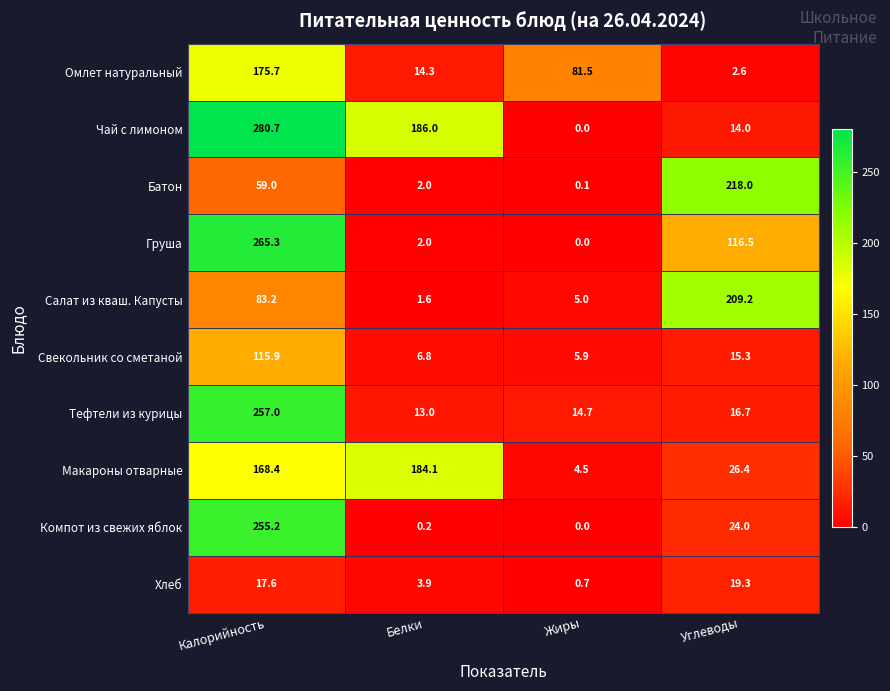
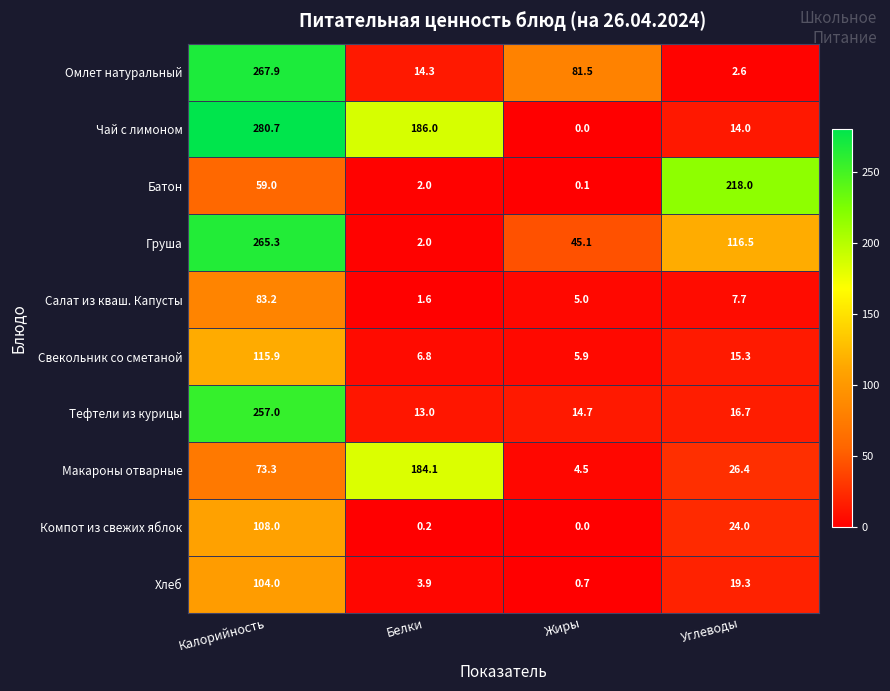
Омлет натуральный, Калорийность: 175.7 -> 267.9
Груша, Жиры: 0.0 -> 45.1
Салат из кваш. Капусты, Углеводы: 209.2 -> 7.7
Макароны отварные, Калорийность: 168.4 -> 73.3
Компот из свежих яблок, Калорийность: 255.2 -> 108.0
Хлеб, Калорийность: 17.6 -> 104.0
